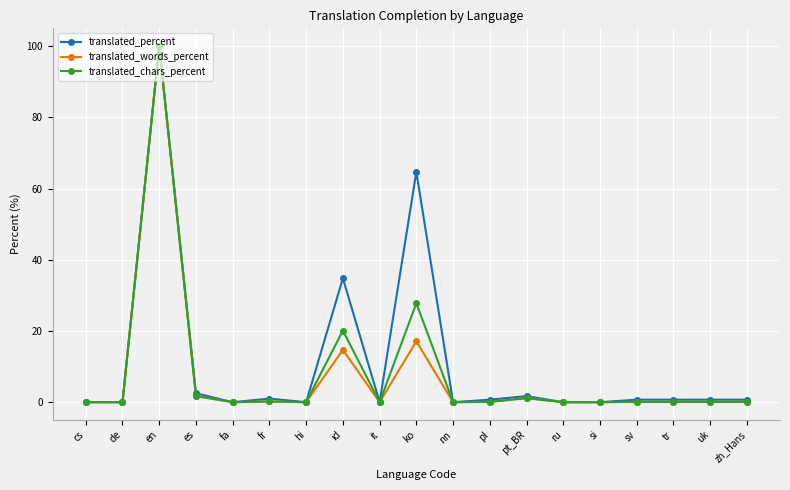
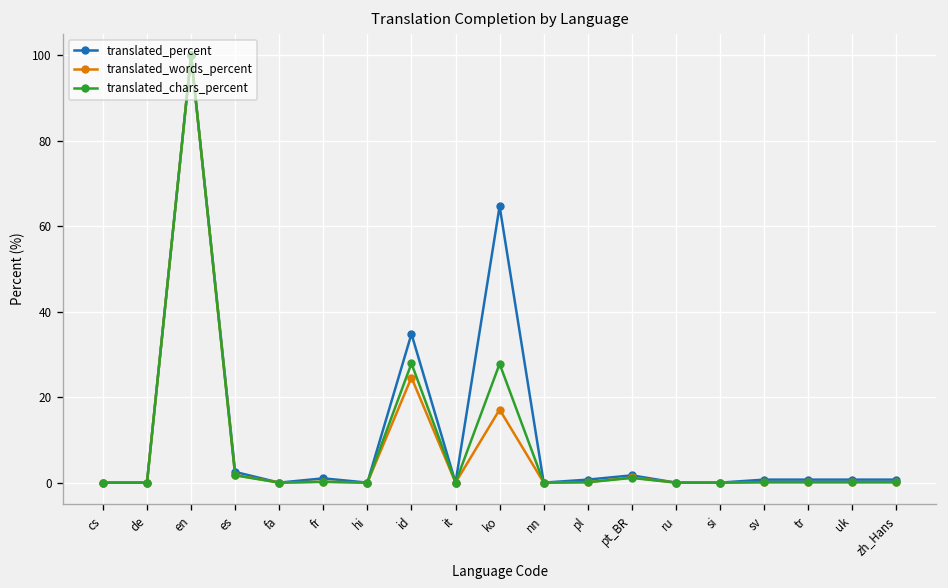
translated_words_percent, id: 15 -> 25
translated_chars_percent, id: 20 -> 28
